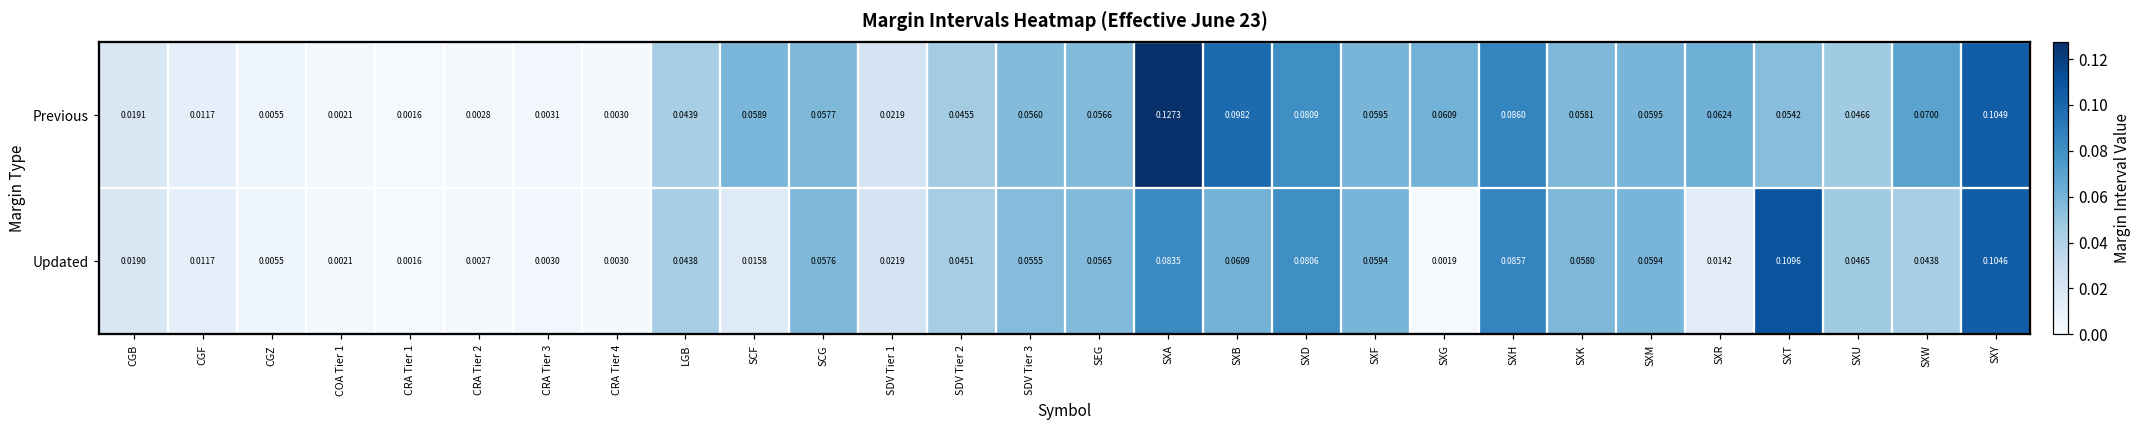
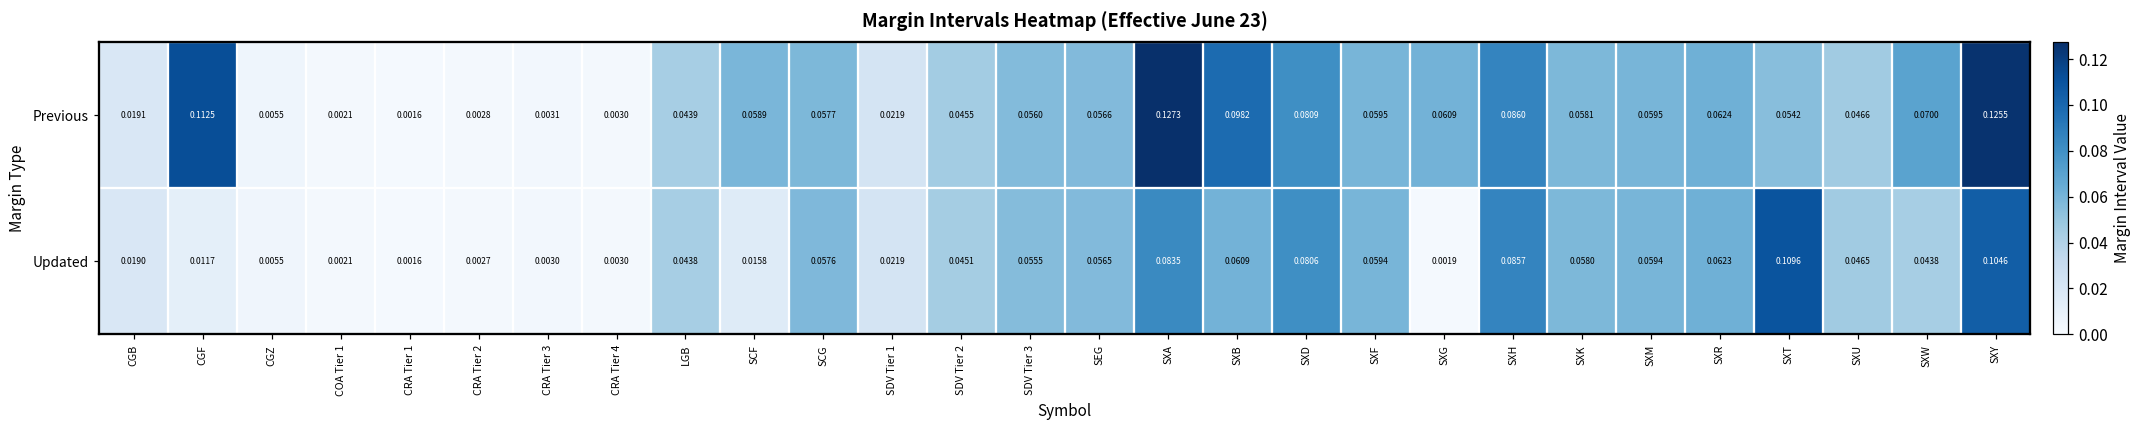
Previous, CGF: 0.0117 -> 0.1125
Previous, SXY: 0.1049 -> 0.1255
Updated, SXR: 0.0142 -> 0.0623
